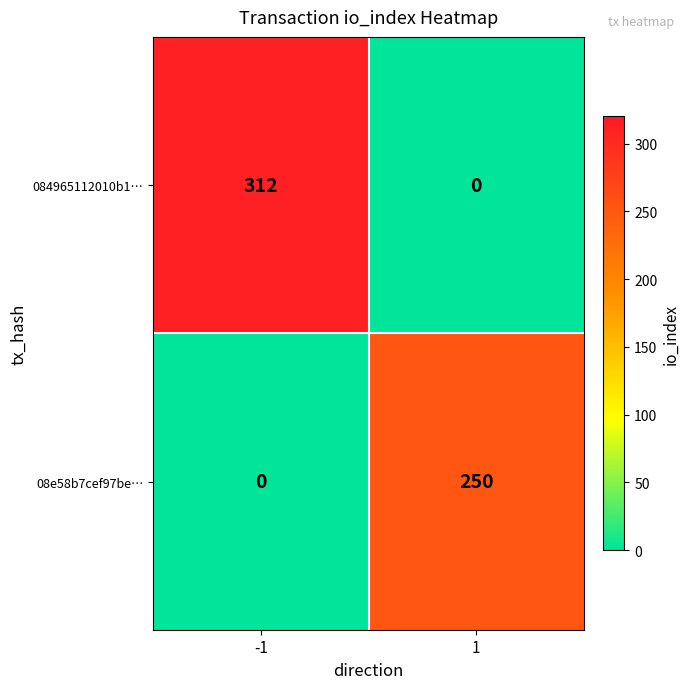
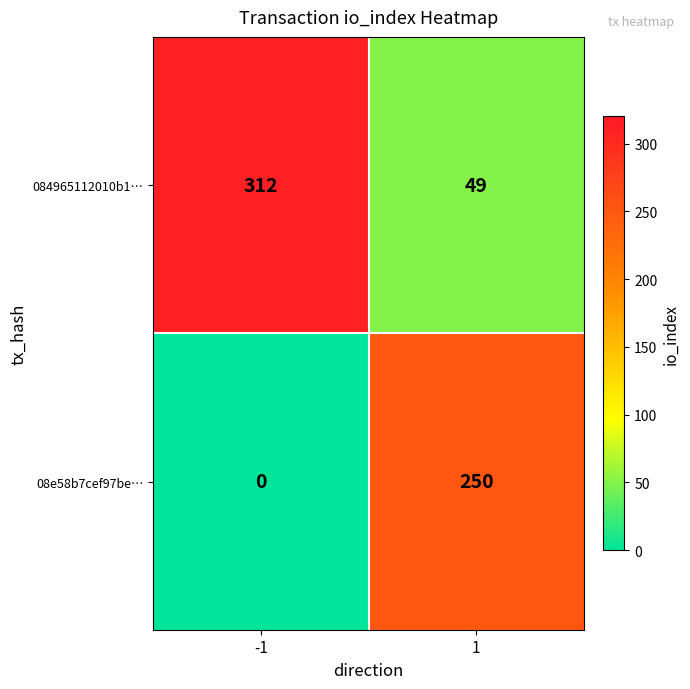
084965112010b1…, 1: 0 -> 49
